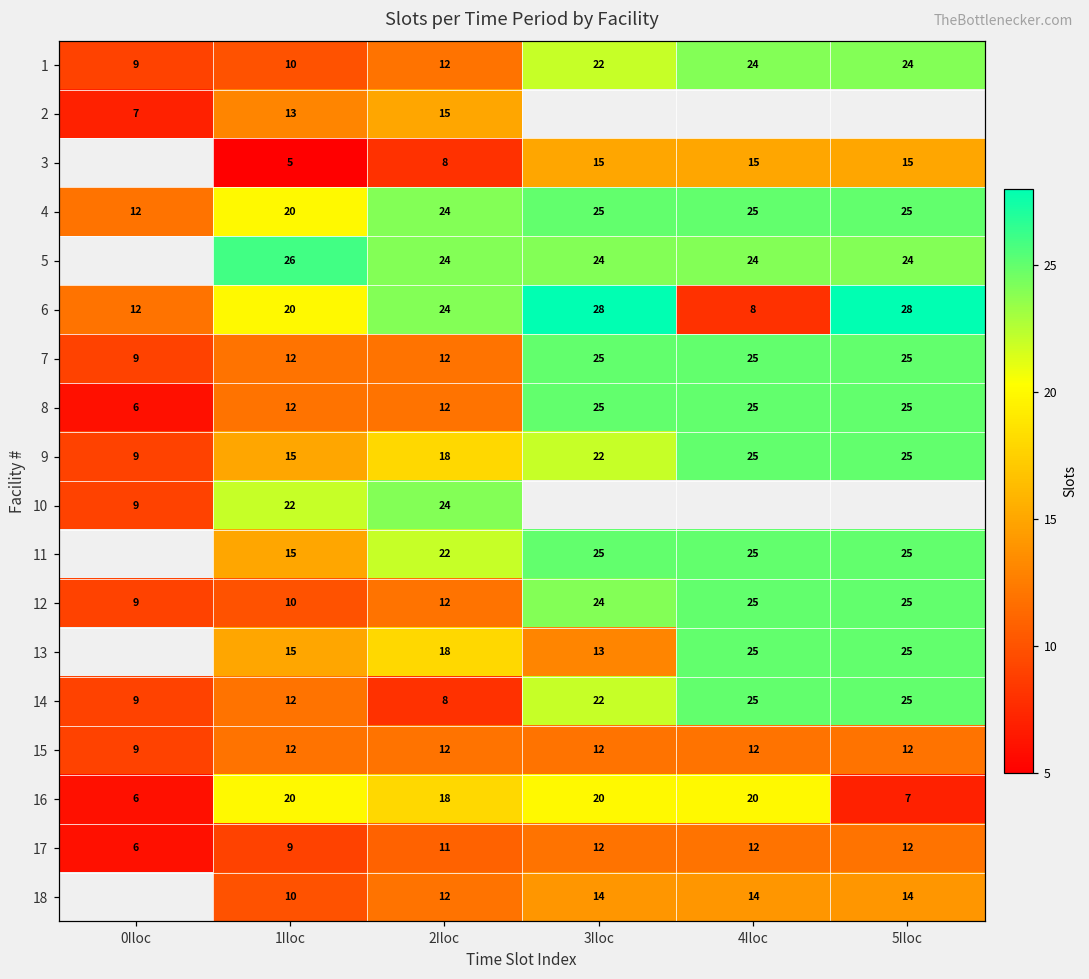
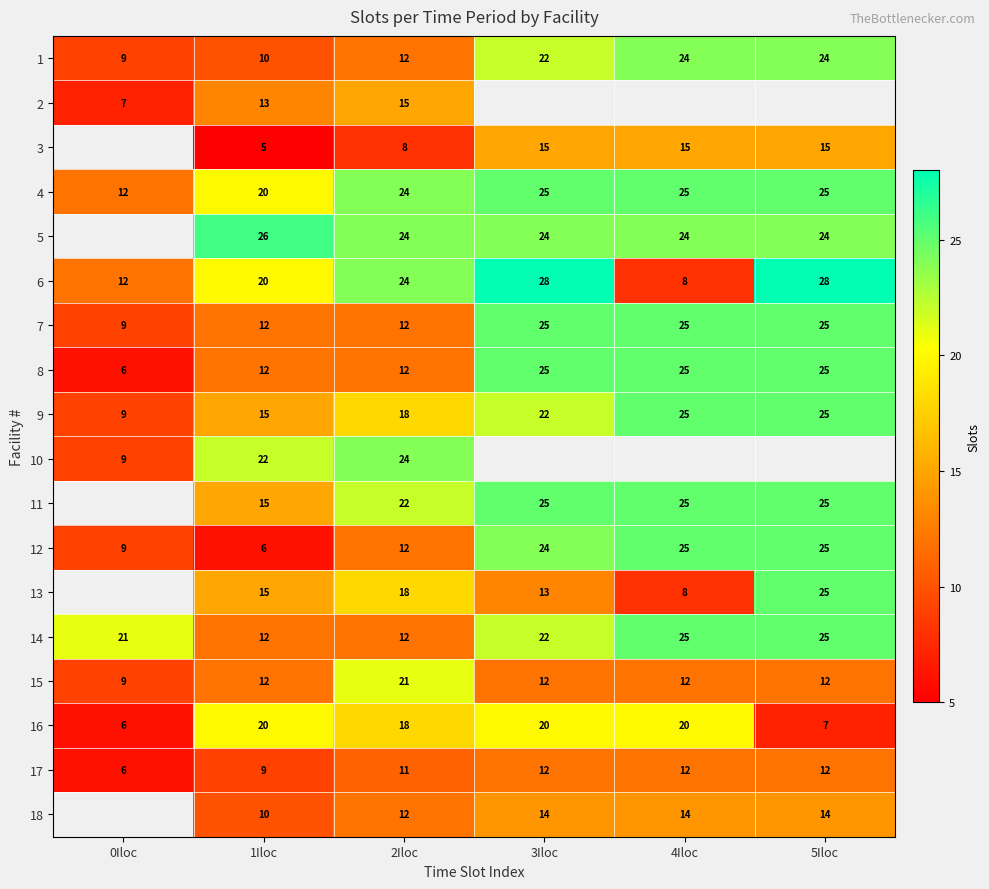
12, 1Iloc: 10 -> 6
13, 4Iloc: 25 -> 8
14, 0Iloc: 9 -> 21
14, 2Iloc: 8 -> 12
15, 2Iloc: 12 -> 21
